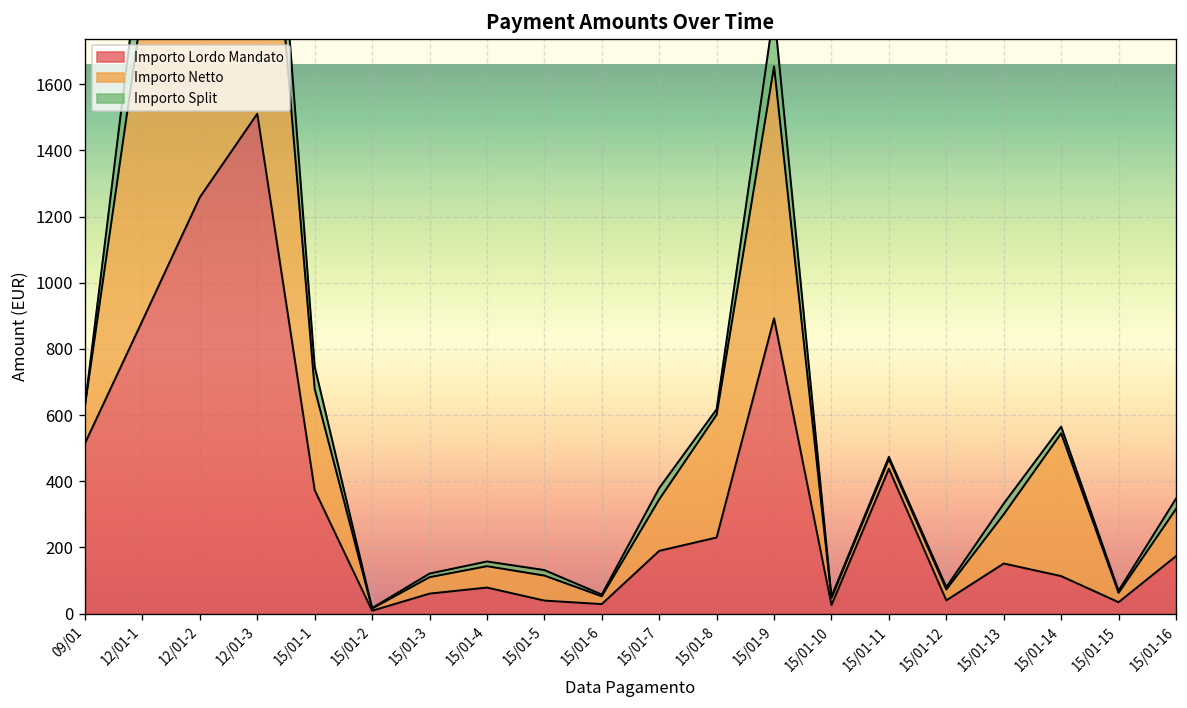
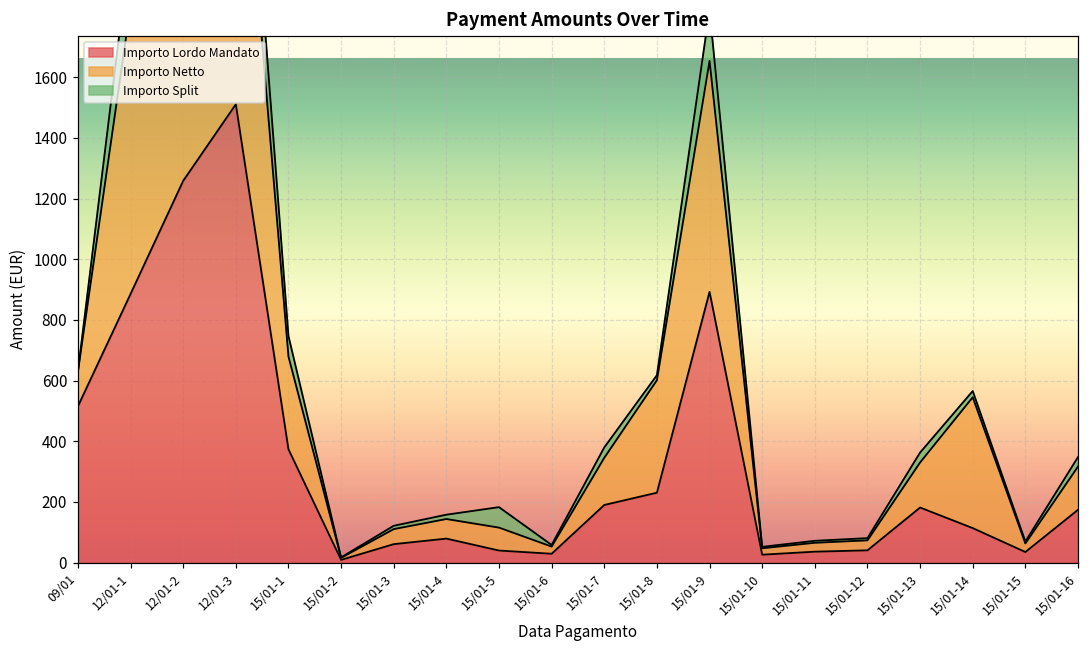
Importo Split, 15/01-5: 20 -> 70
Importo Lordo Mandato, 15/01-11: 440 -> 40
Importo Lordo Mandato, 15/01-13: 150 -> 180
